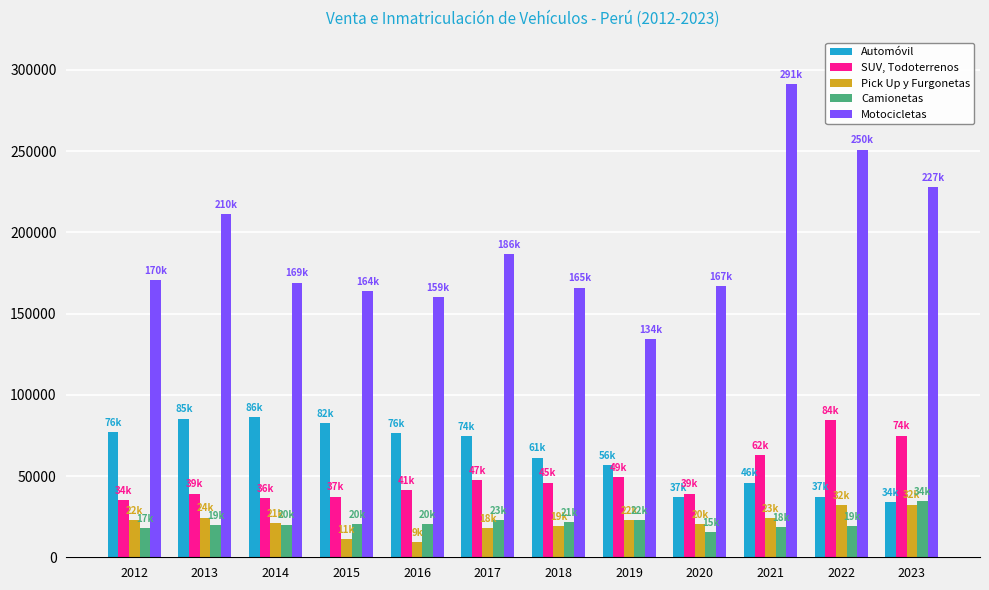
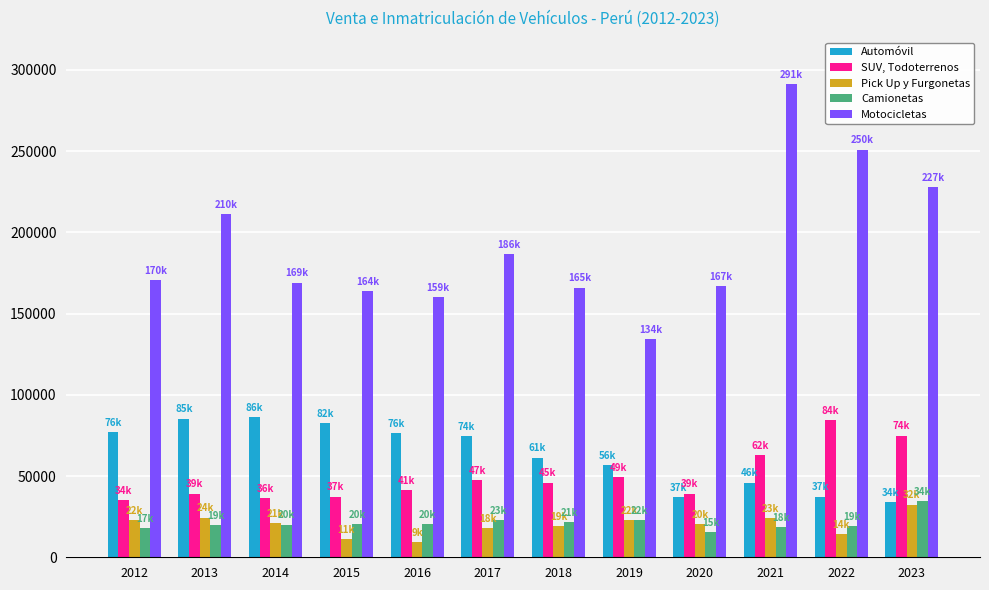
Pick Up y Furgonetas, 2022: 32k -> 14k
